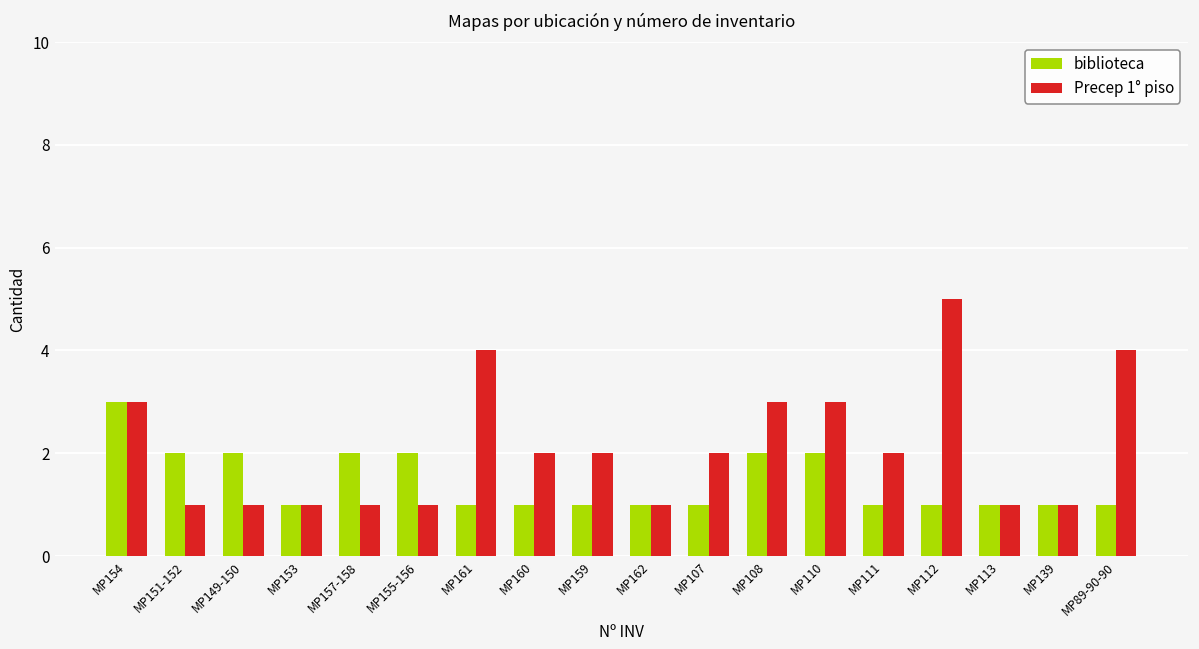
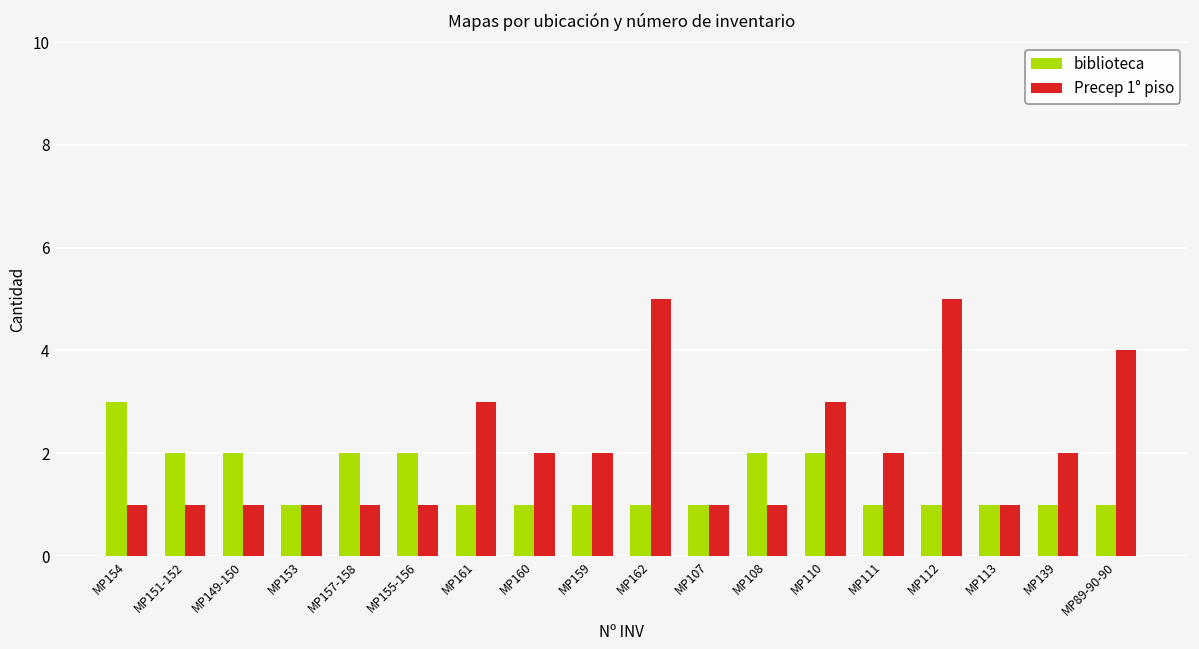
Precep 1° piso, MP154: 3 -> 1
Precep 1° piso, MP161: 4 -> 3
Precep 1° piso, MP162: 1 -> 5
Precep 1° piso, MP107: 2 -> 1
Precep 1° piso, MP108: 3 -> 1
Precep 1° piso, MP139: 1 -> 2
